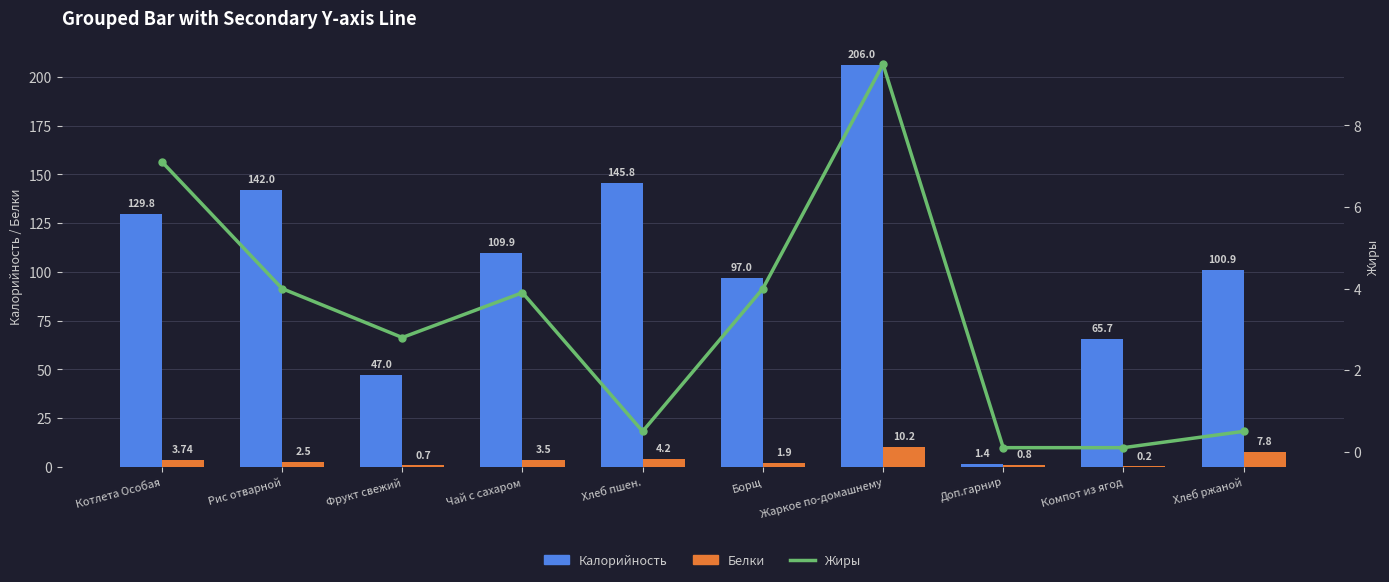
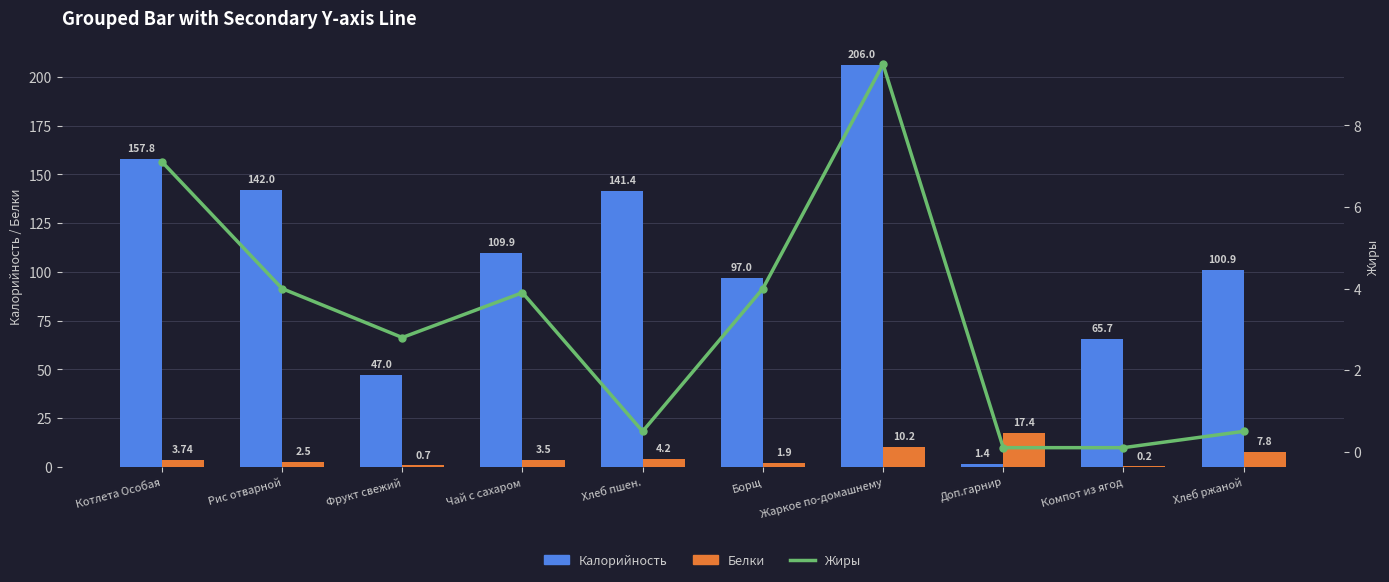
Калорийность, Котлета Особая: 129.8 -> 157.8
Калорийность, Хлеб пшен.: 145.8 -> 141.4
Белки, Доп.гарнир: 0.8 -> 17.4
